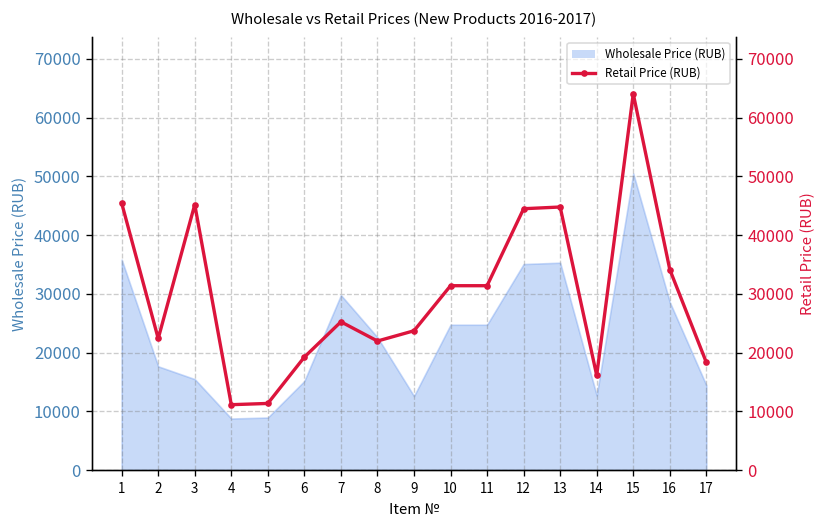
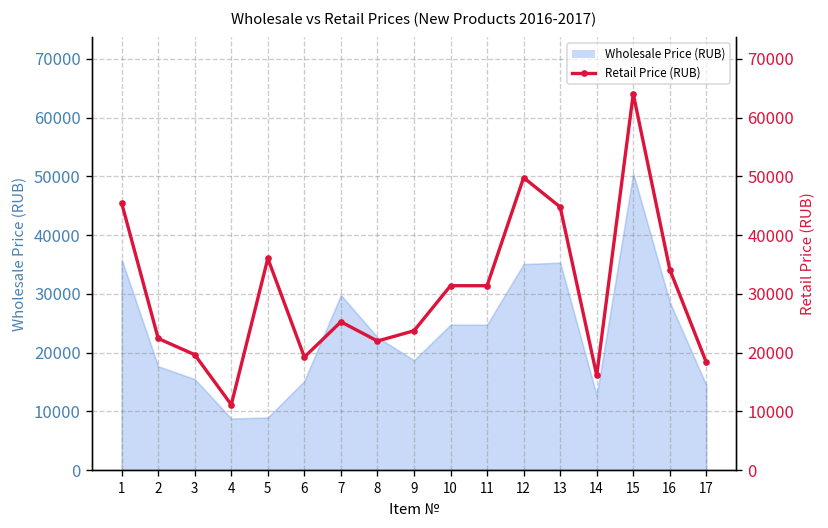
Wholesale Price (RUB), 9: 13000 -> 19000
Retail Price (RUB), 3: 45000 -> 20000
Retail Price (RUB), 5: 11000 -> 36000
Retail Price (RUB), 12: 44000 -> 50000
